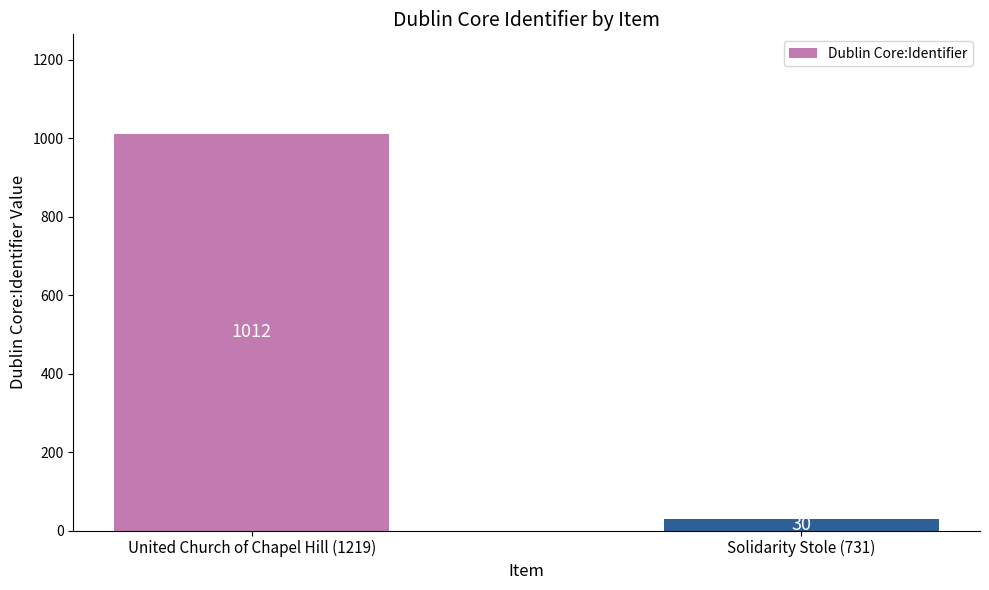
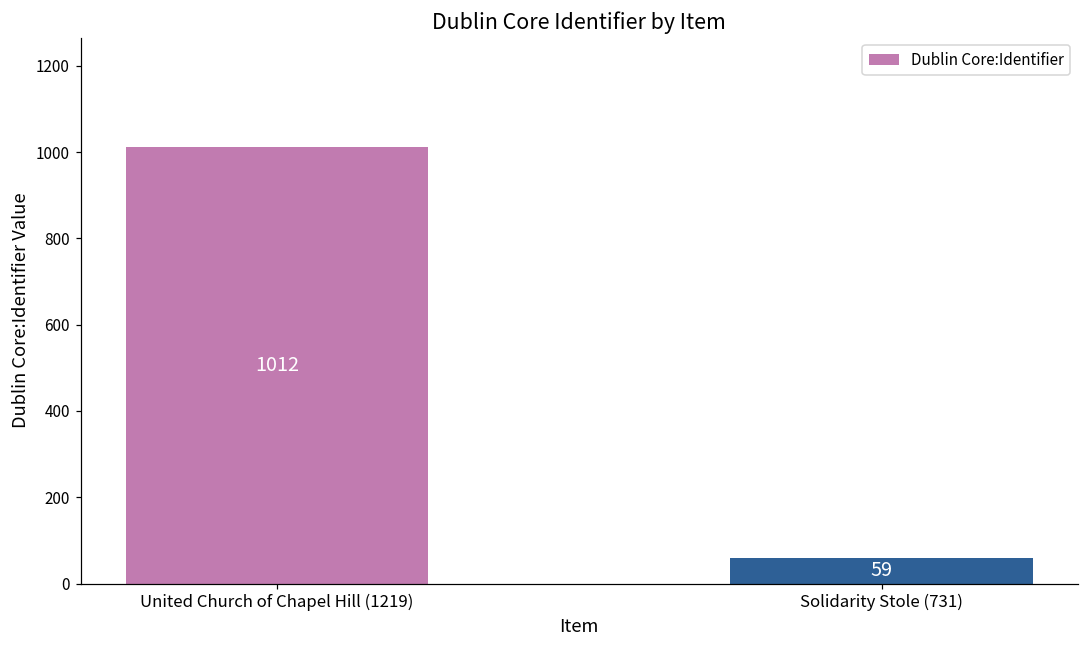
Solidarity Stole (731): 30 -> 59
